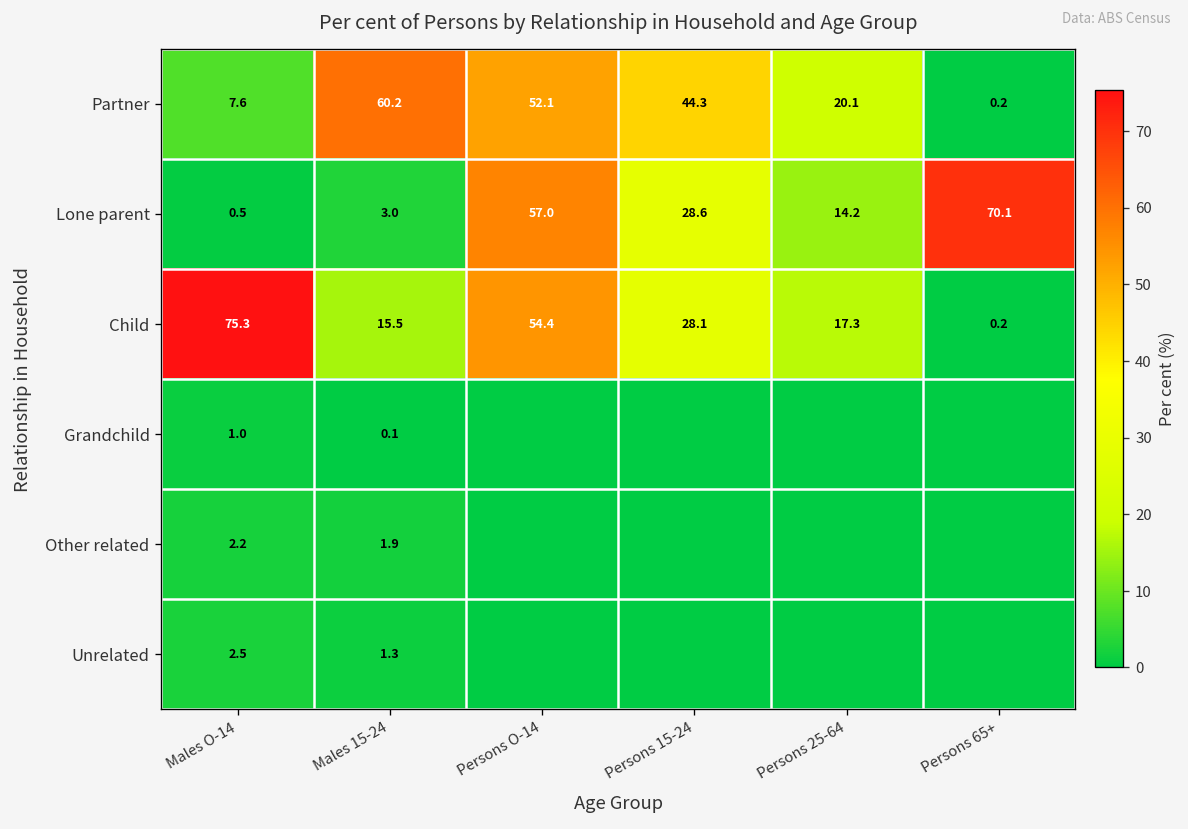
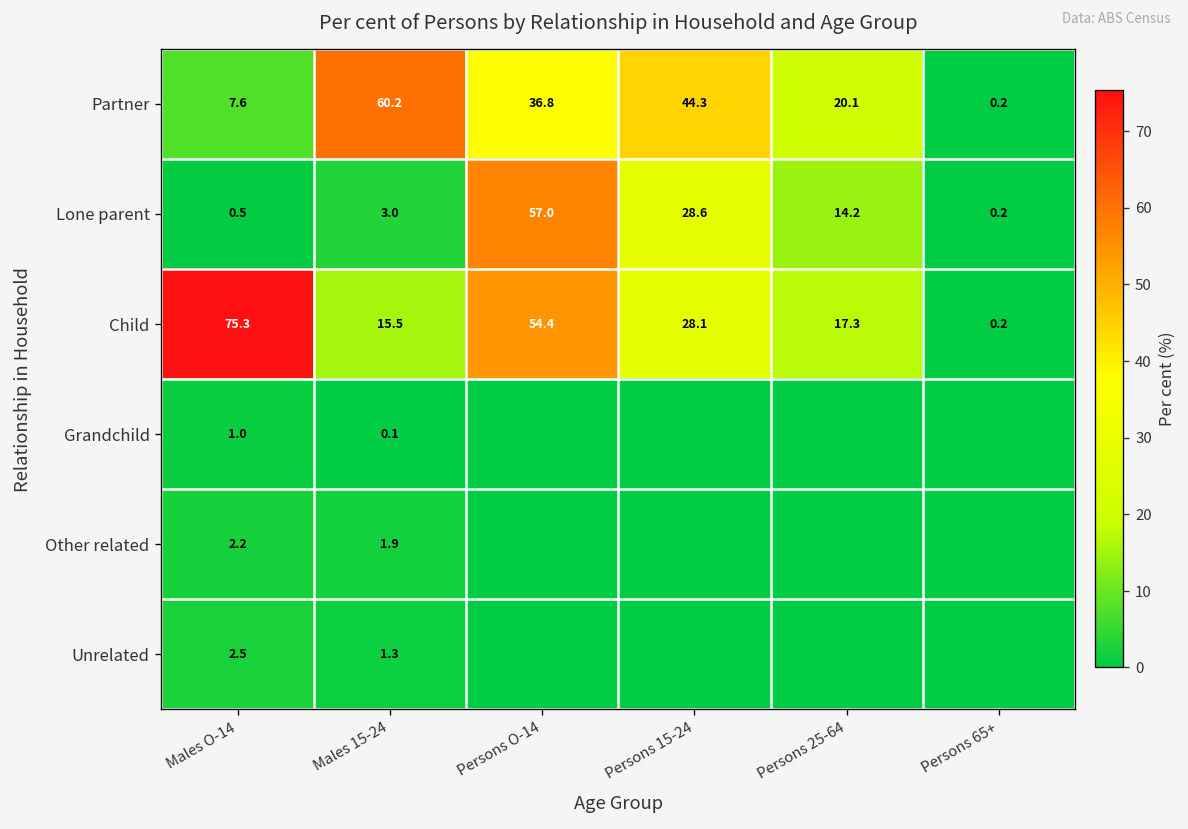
Partner, Persons O-14: 52.1 -> 36.8
Lone parent, Persons 65+: 70.1 -> 0.2
